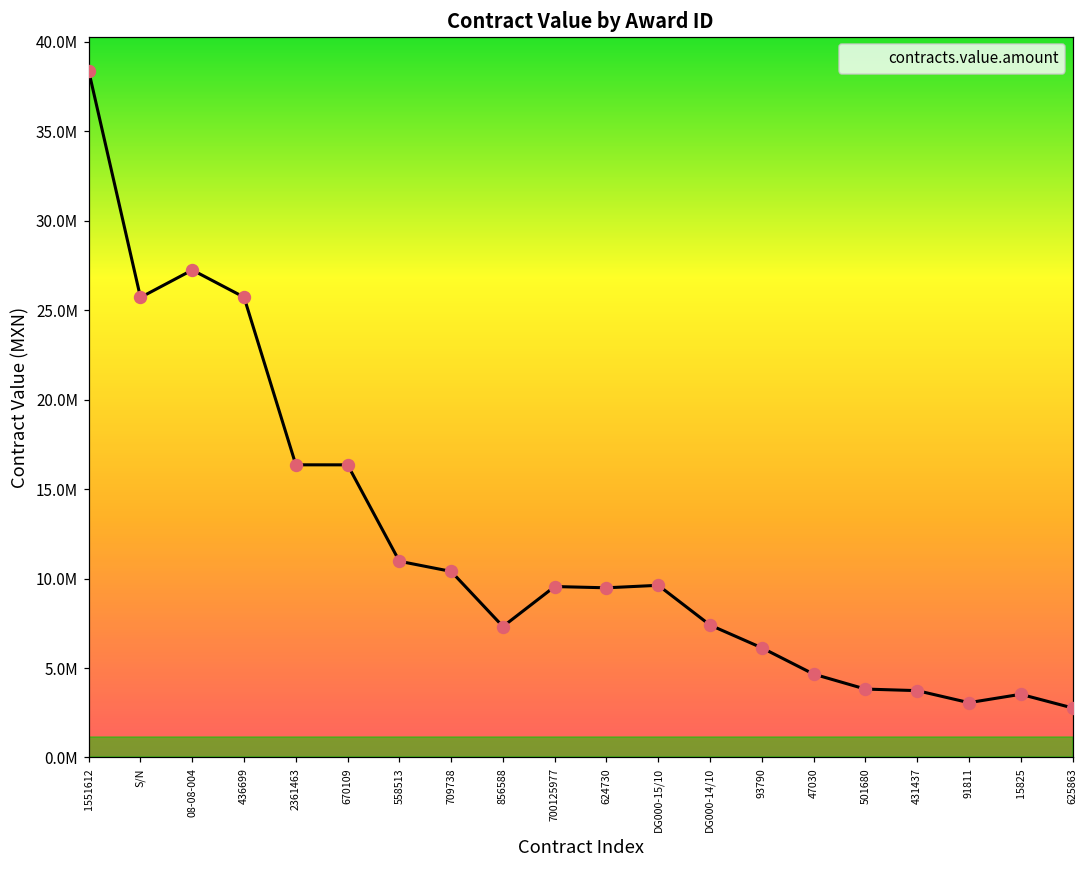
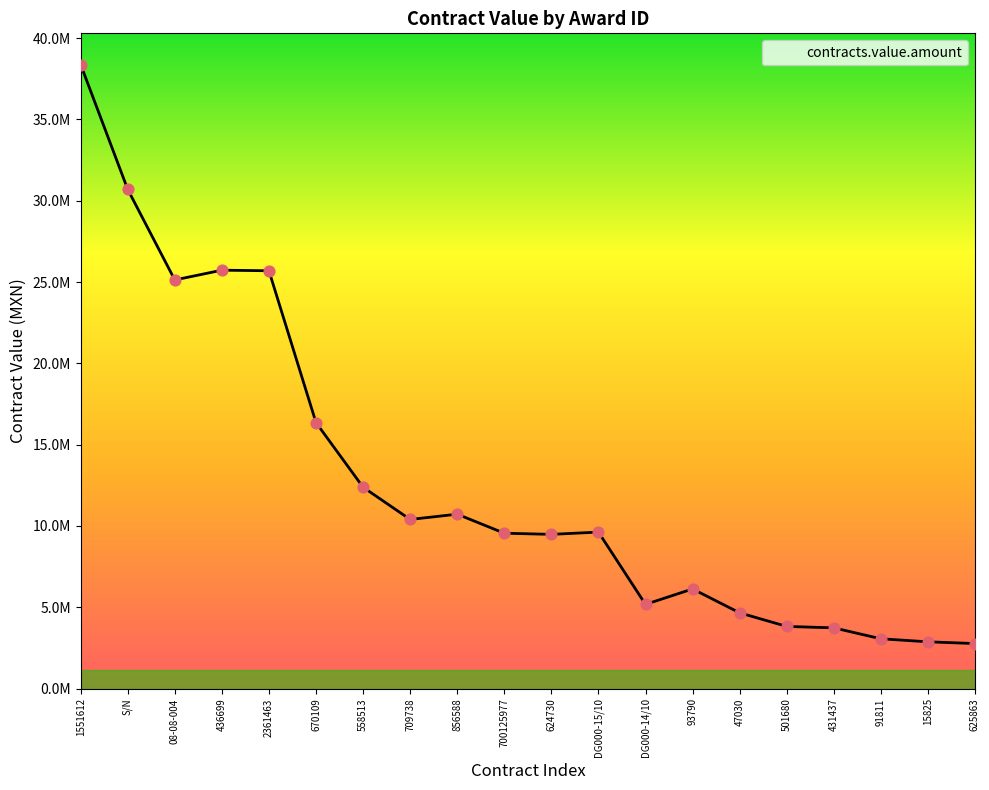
S/N: 25700000 -> 30700000
08-08-004: 27300000 -> 25100000
2361463: 16400000 -> 25700000
558513: 11000000 -> 12400000
856588: 7300000 -> 10700000
DG000-14/10: 7400000 -> 5200000
15825: 3500000 -> 2900000
